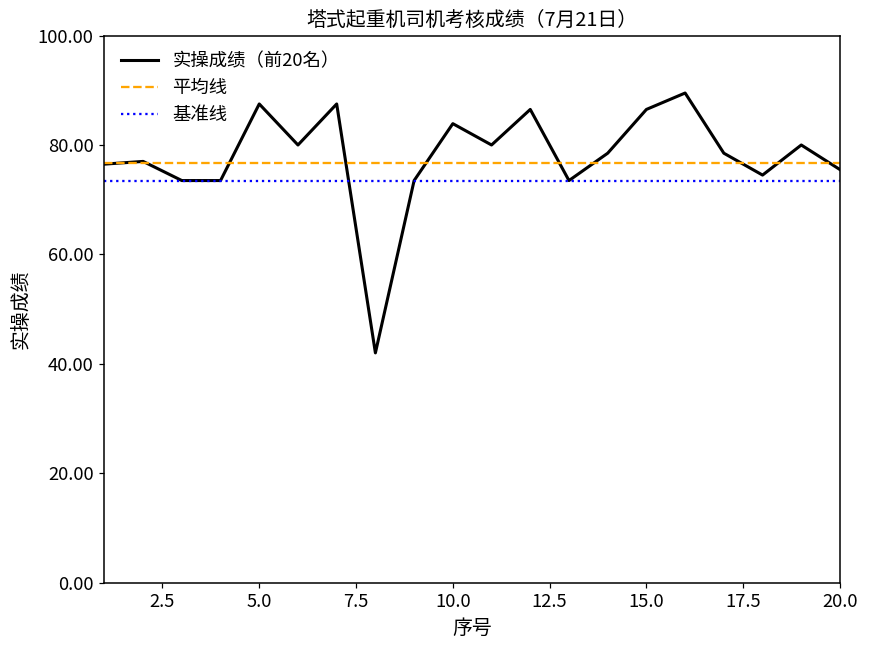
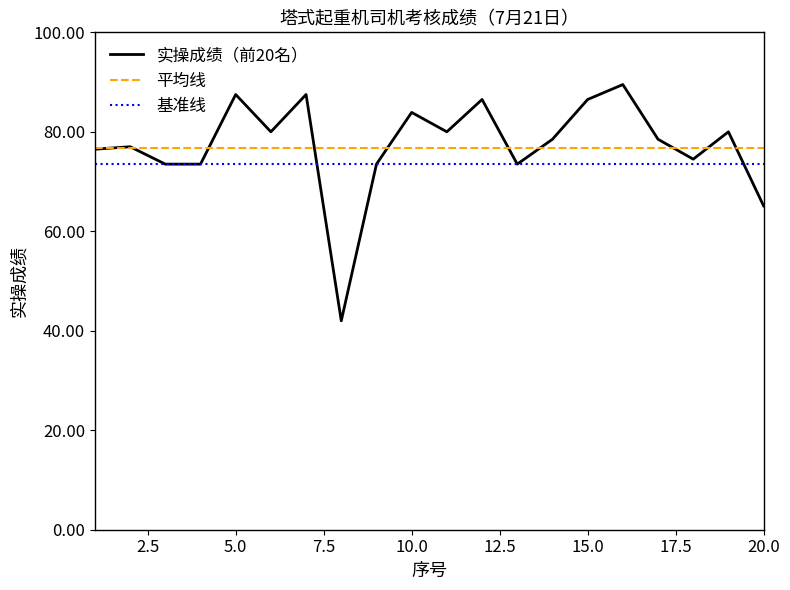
实操成绩（前20名）, 20.0: 76 -> 65
